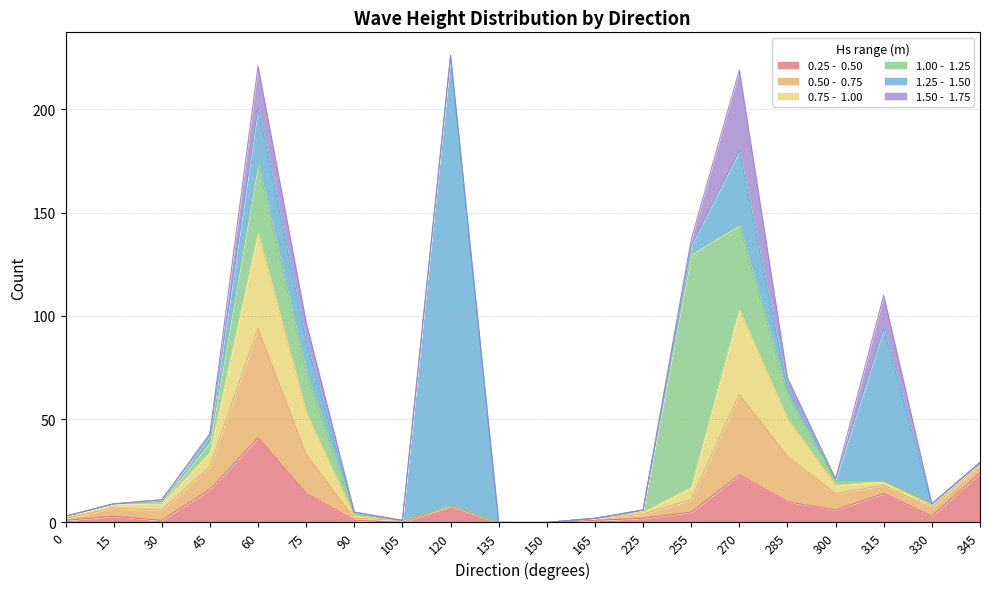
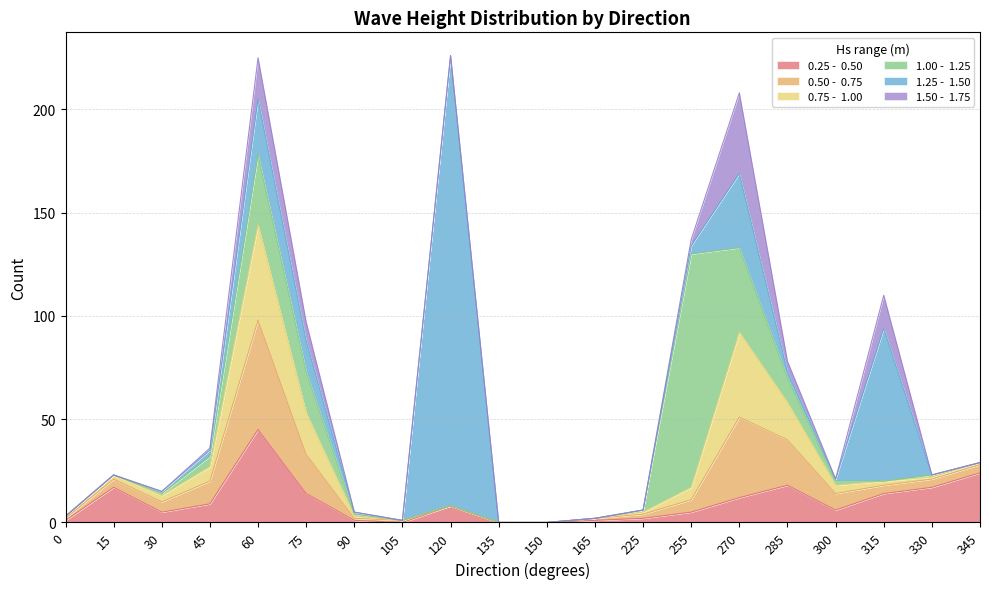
0.25 - 0.50, 15: 3 -> 17
0.25 - 0.50, 30: 1 -> 5
0.25 - 0.50, 45: 16 -> 9
0.25 - 0.50, 60: 41 -> 45
0.25 - 0.50, 270: 23 -> 12
0.25 - 0.50, 285: 10 -> 18
0.25 - 0.50, 330: 3 -> 17
